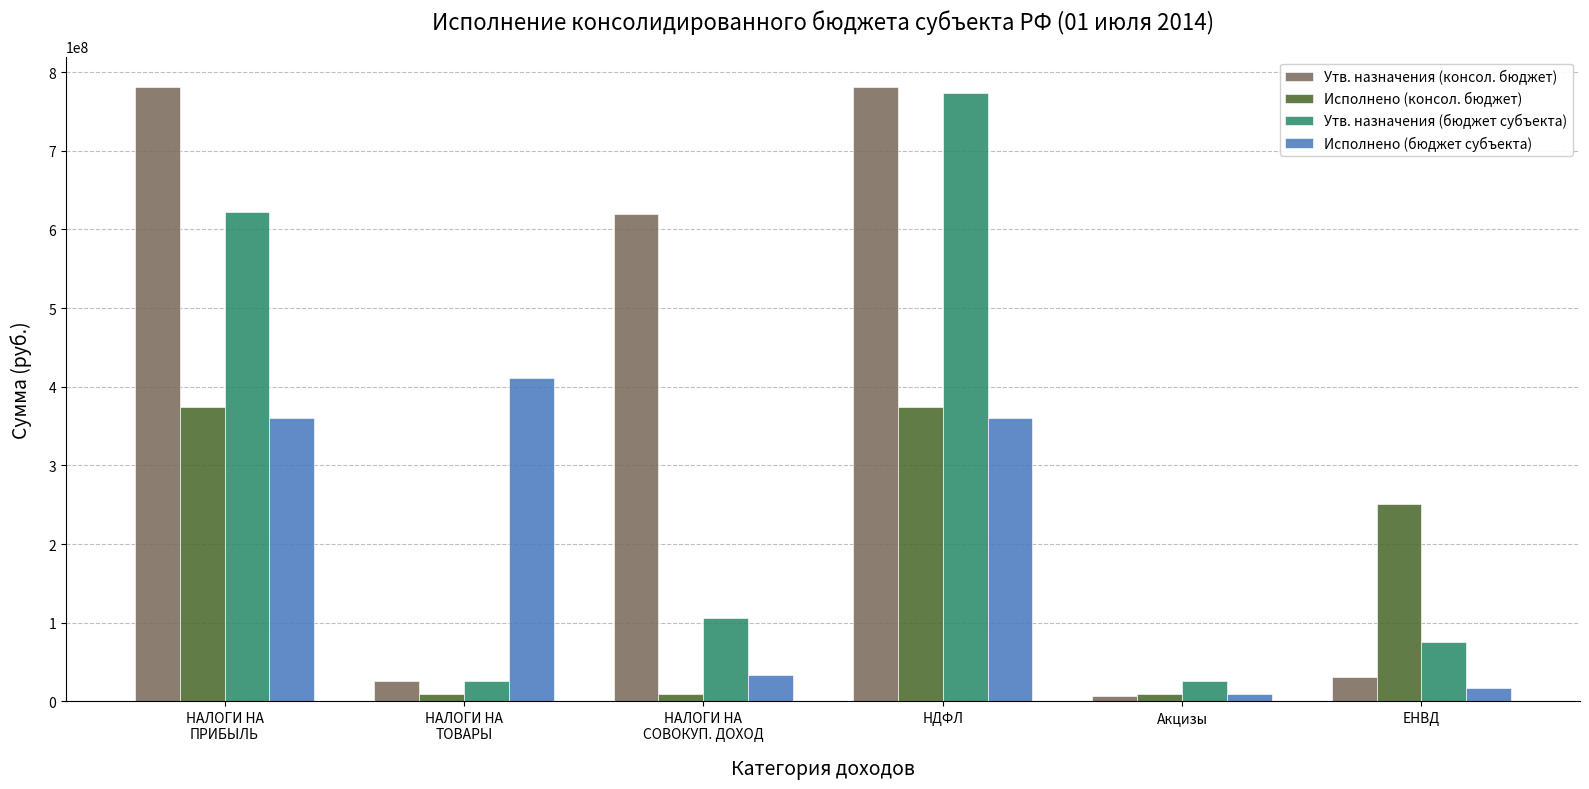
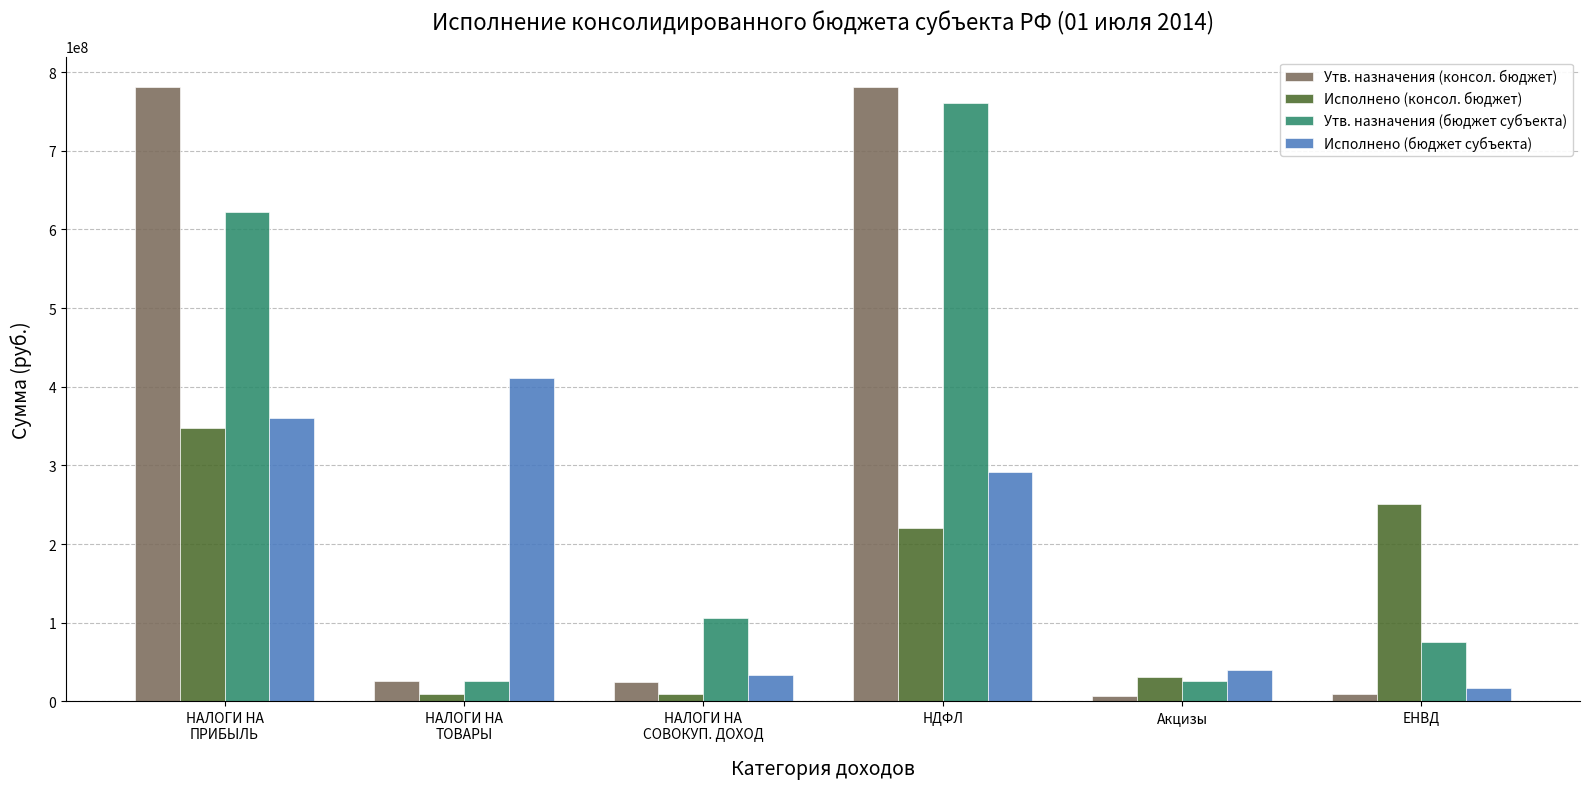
Исполнено (консол. бюджет), НАЛОГИ НА ПРИБЫЛЬ: 370000000 -> 350000000
Утв. назначения (консол. бюджет), НАЛОГИ НА СОВОКУП. ДОХОД: 620000000 -> 20000000
Исполнено (консол. бюджет), НДФЛ: 370000000 -> 220000000
Утв. назначения (бюджет субъекта), НДФЛ: 770000000 -> 760000000
Исполнено (бюджет субъекта), НДФЛ: 360000000 -> 290000000
Исполнено (консол. бюджет), Акцизы: 10000000 -> 30000000
Исполнено (бюджет субъекта), Акцизы: 10000000 -> 40000000
Утв. назначения (консол. бюджет), ЕНВД: 30000000 -> 10000000
